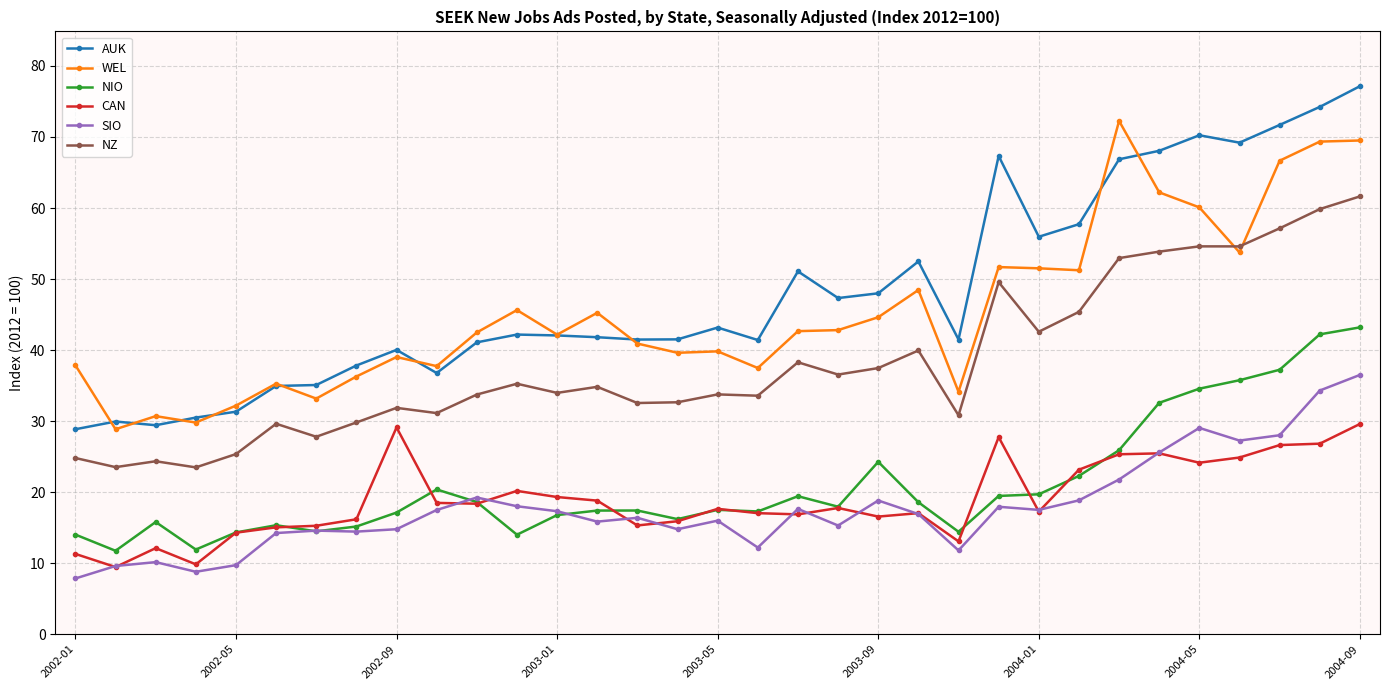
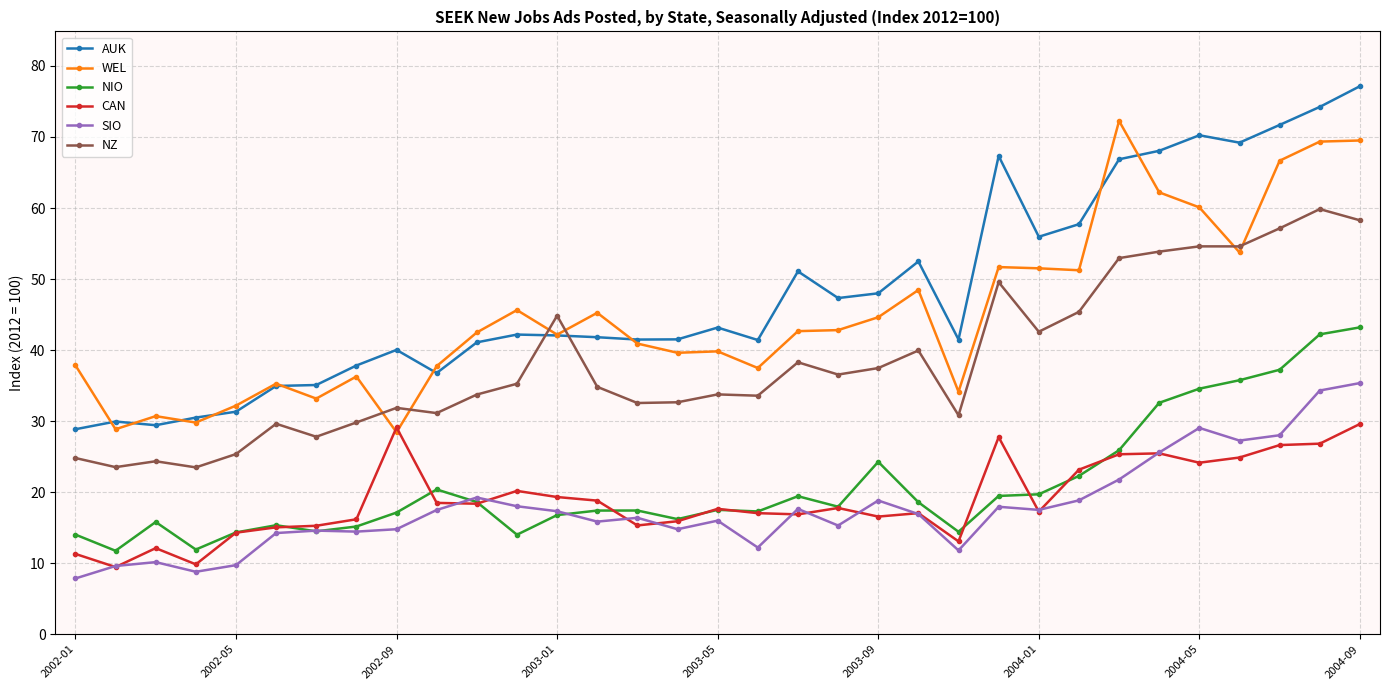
WEL, 2002-09: 39 -> 28
NZ, 2003-01: 34 -> 45
SIO, 2004-09: 37 -> 35
NZ, 2004-09: 62 -> 58
